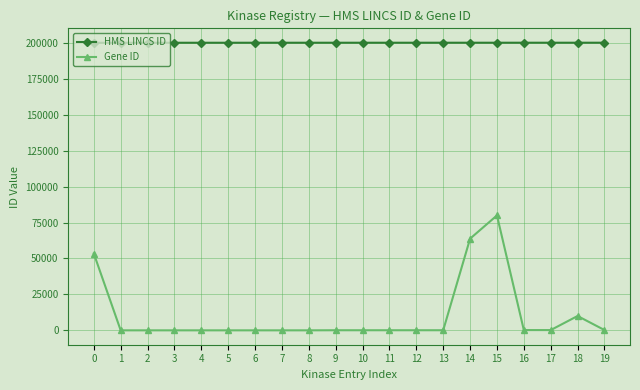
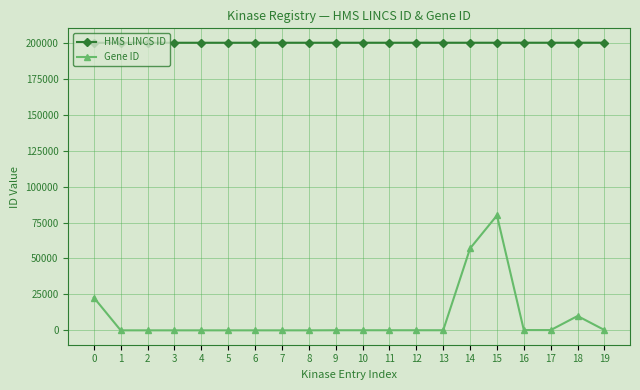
Gene ID, 0: 53000 -> 23000
Gene ID, 14: 64000 -> 57000
